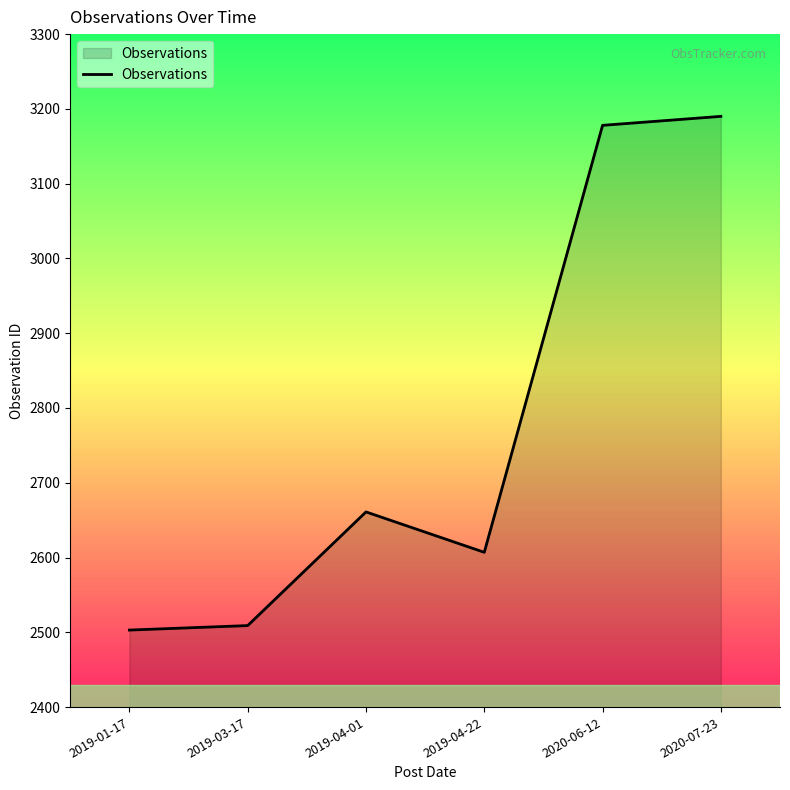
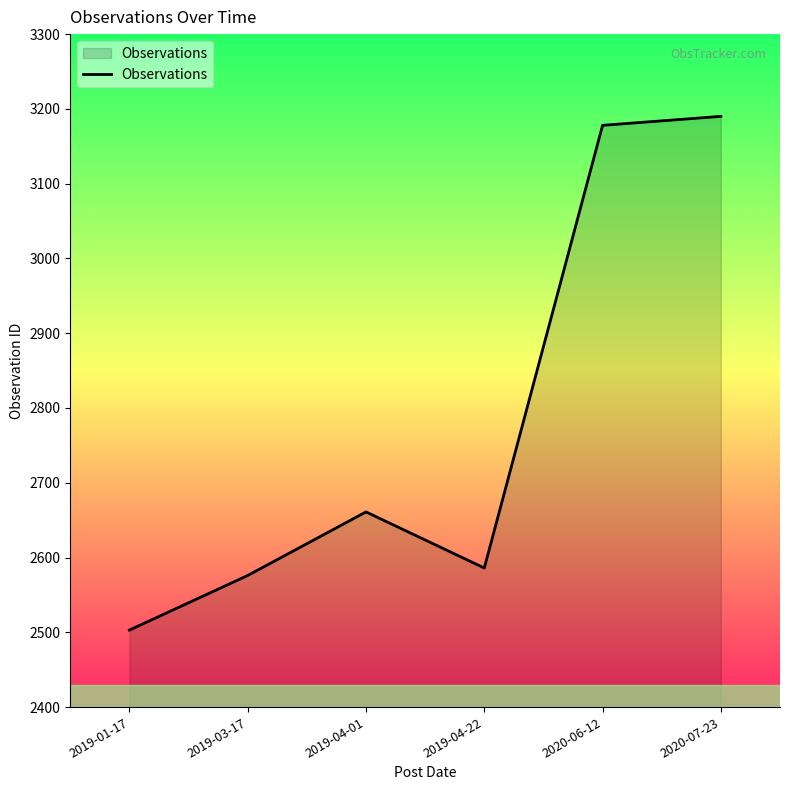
2019-03-17: 2510 -> 2580
2019-04-22: 2610 -> 2590
